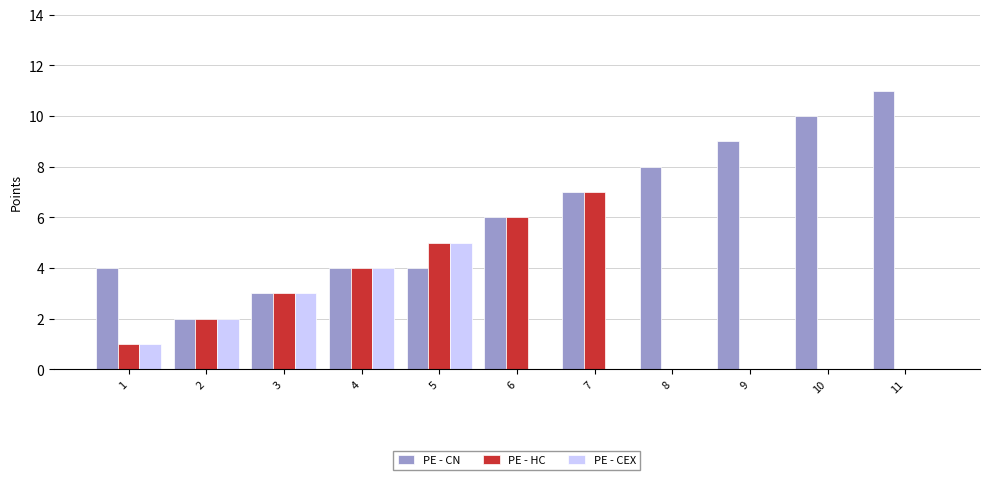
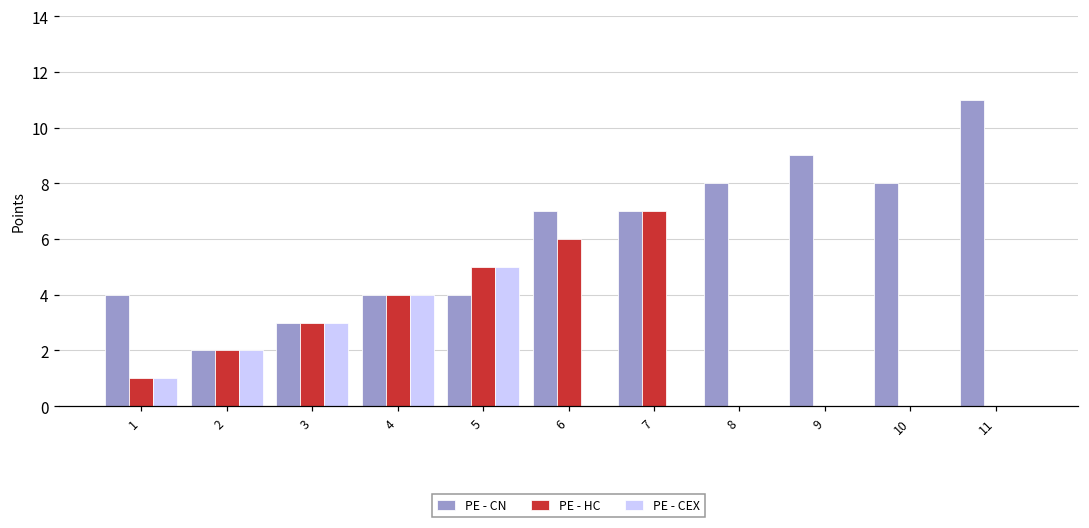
PE - CN, 6: 6 -> 7
PE - CN, 10: 10 -> 8
